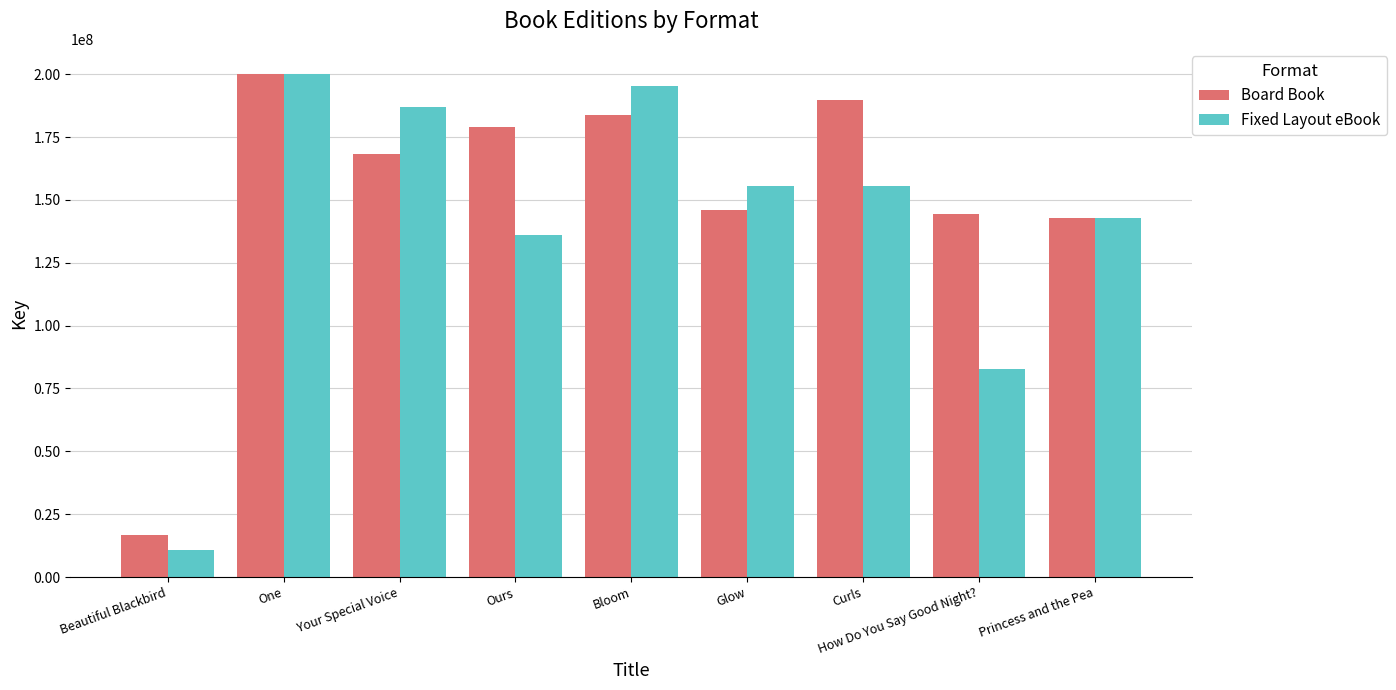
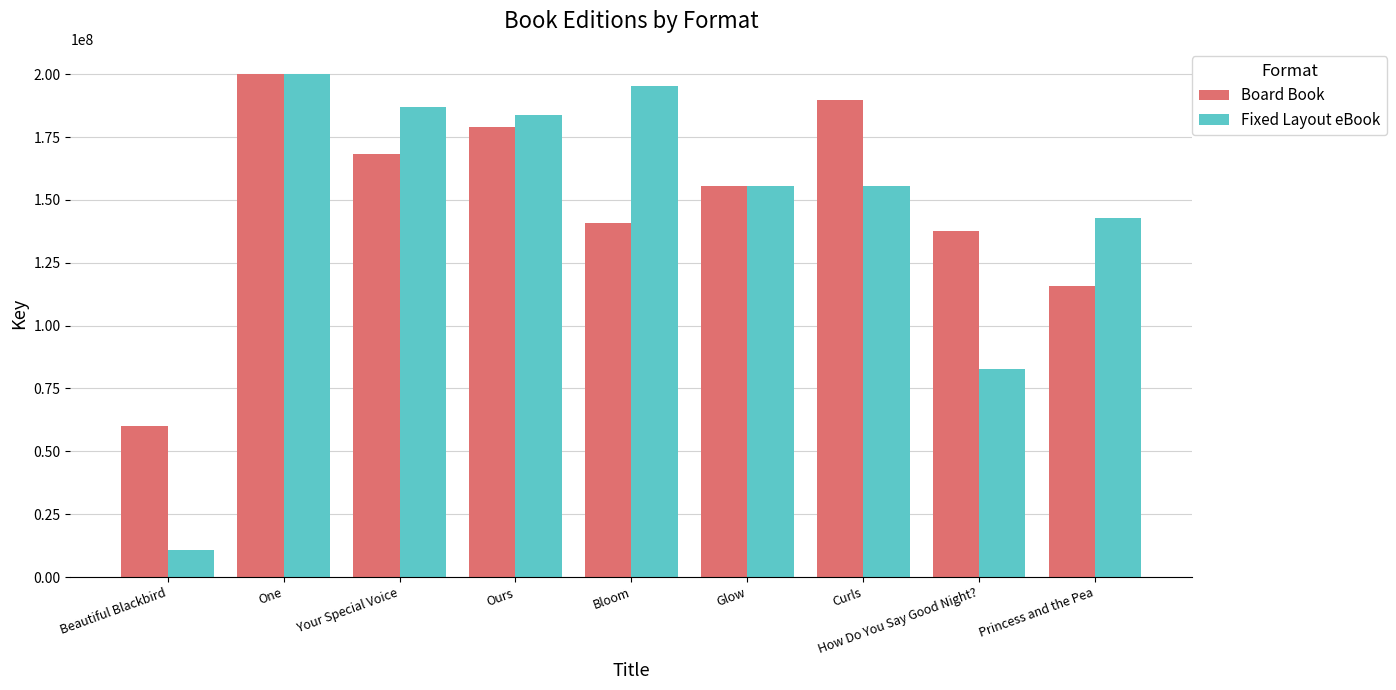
Board Book, Beautiful Blackbird: 17000000 -> 60000000
Fixed Layout eBook, Ours: 136000000 -> 184000000
Board Book, Bloom: 184000000 -> 141000000
Board Book, Glow: 146000000 -> 155000000
Board Book, How Do You Say Good Night?: 144000000 -> 138000000
Board Book, Princess and the Pea: 143000000 -> 116000000
